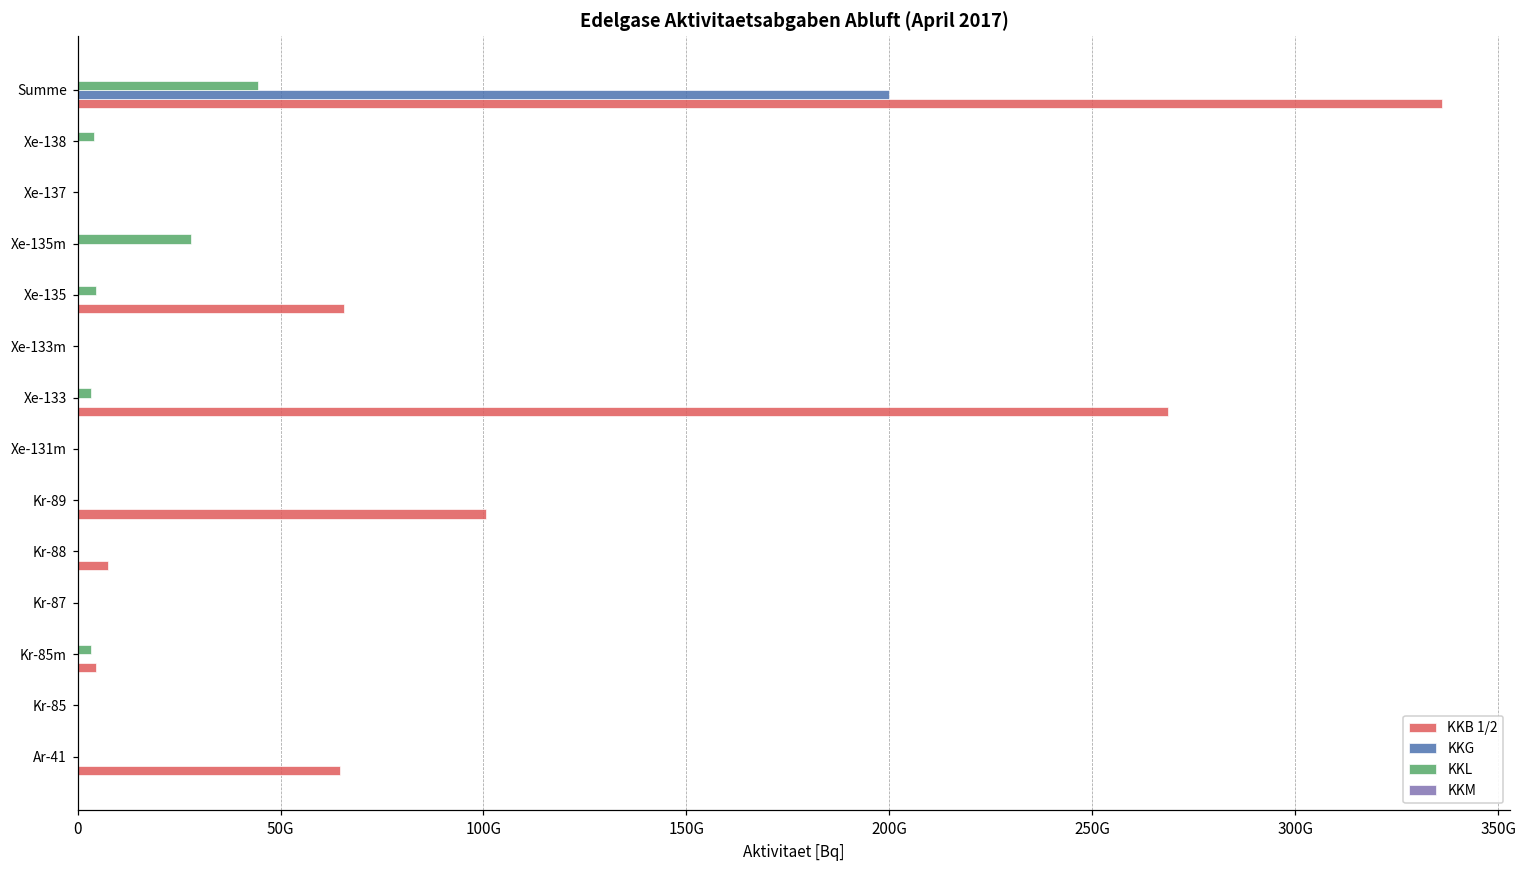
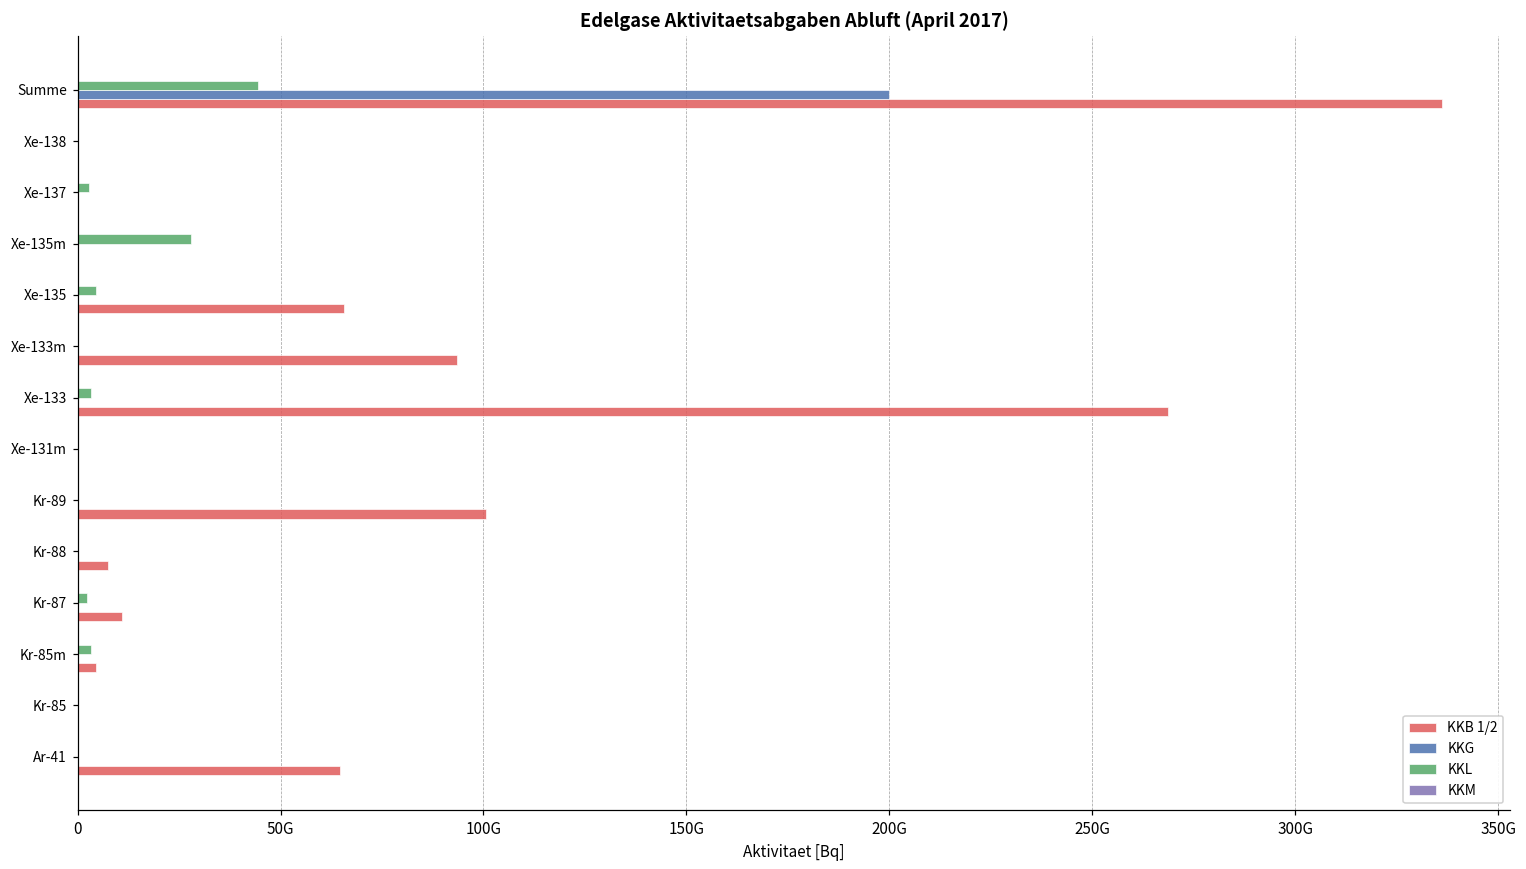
KKL, Xe-138: 4000000000 -> 0
KKL, Xe-137: 0 -> 3000000000
KKB 1/2, Xe-133m: 0 -> 94000000000
KKL, Kr-87: 0 -> 2000000000
KKB 1/2, Kr-87: 0 -> 11000000000
